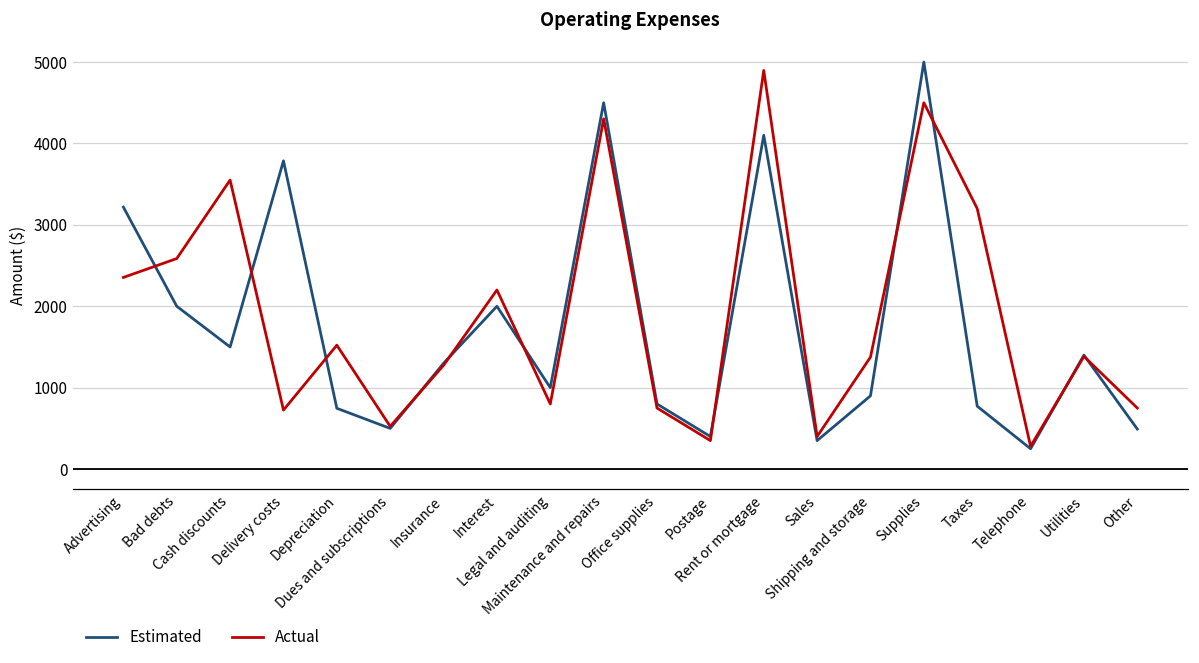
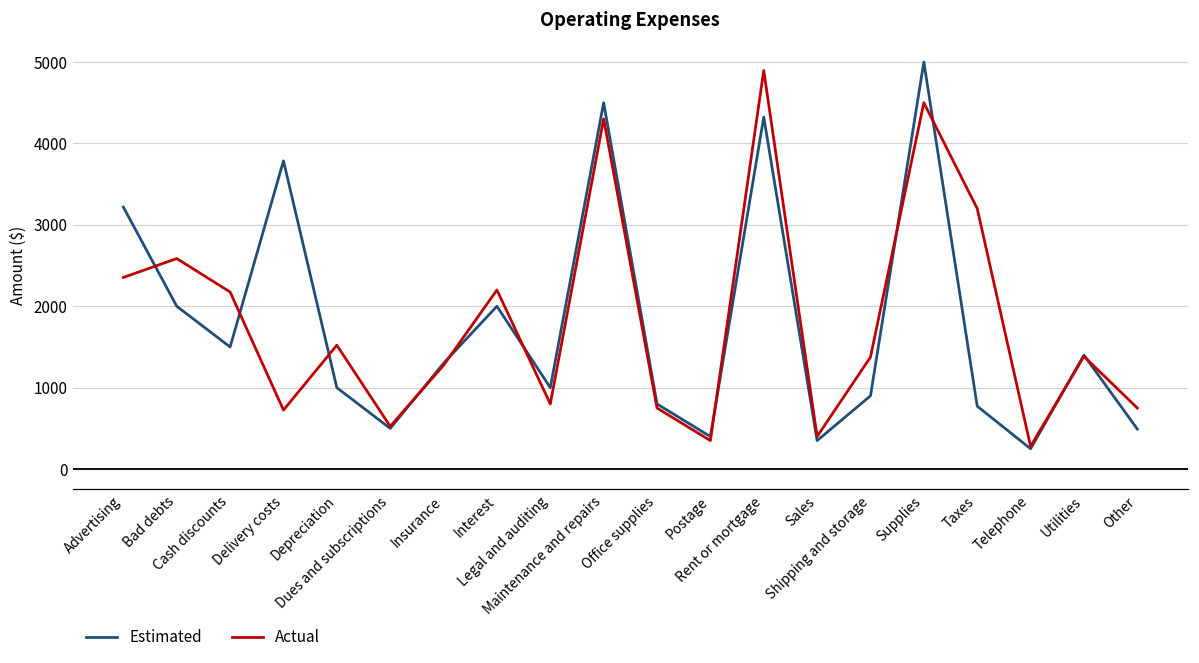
Actual, Cash discounts: 3600 -> 2200
Estimated, Depreciation: 700 -> 1000
Estimated, Rent or mortgage: 4100 -> 4300
